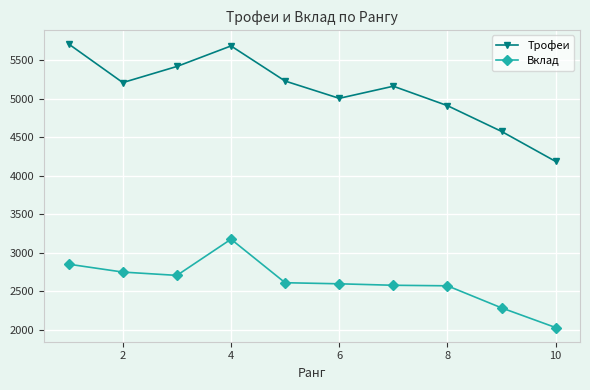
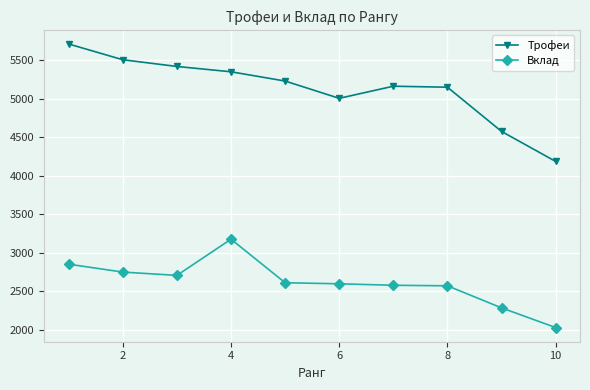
Трофеи, 2: 5200 -> 5500
Трофеи, 4: 5700 -> 5300
Трофеи, 8: 4900 -> 5100
